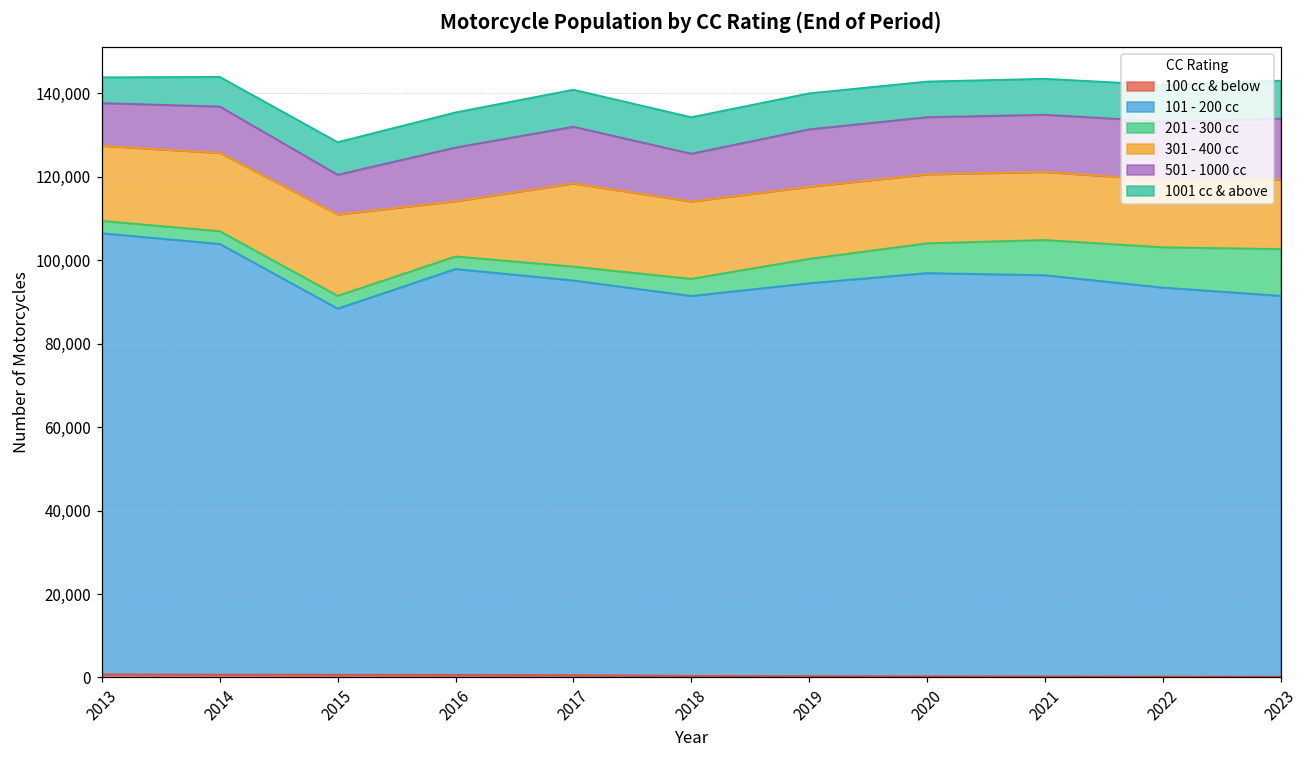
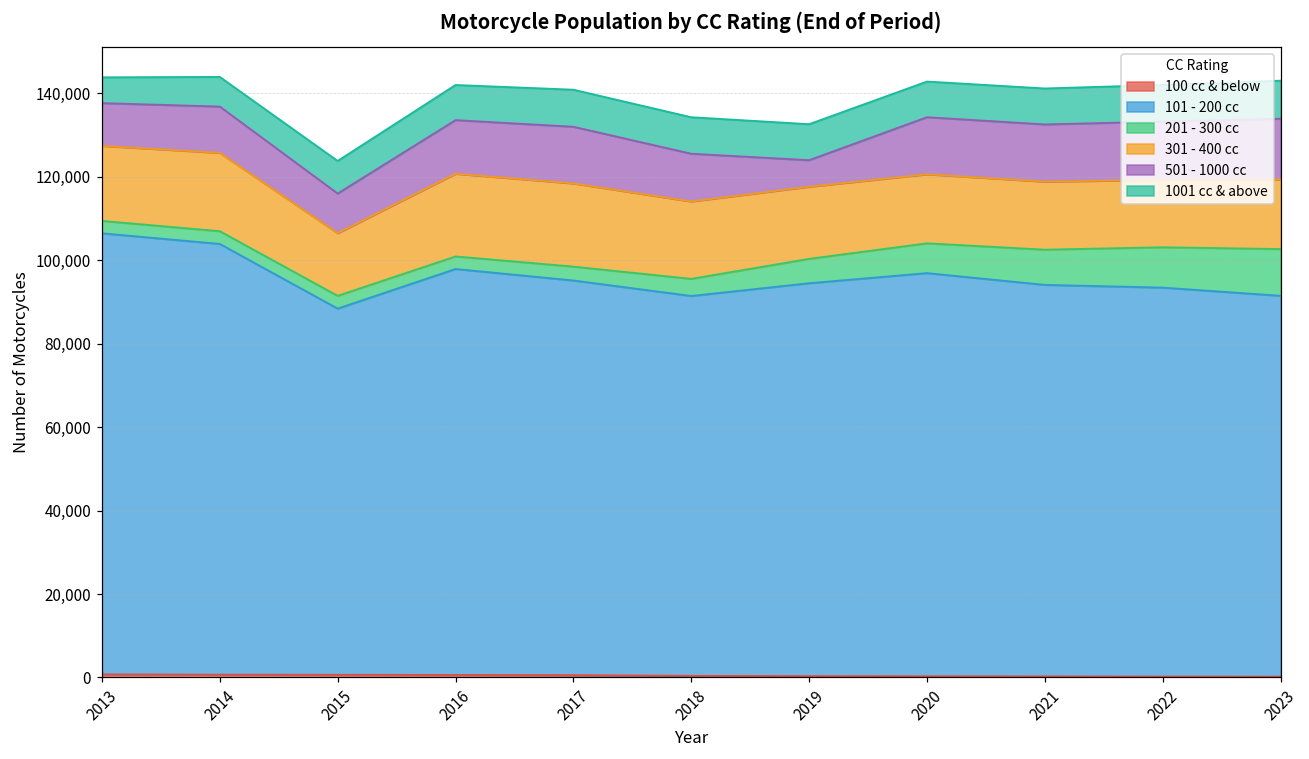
301 - 400 cc, 2015: 20,000 -> 15,000
301 - 400 cc, 2016: 13,000 -> 20,000
501 - 1000 cc, 2019: 14,000 -> 6,000
101 - 200 cc, 2021: 96,000 -> 94,000
